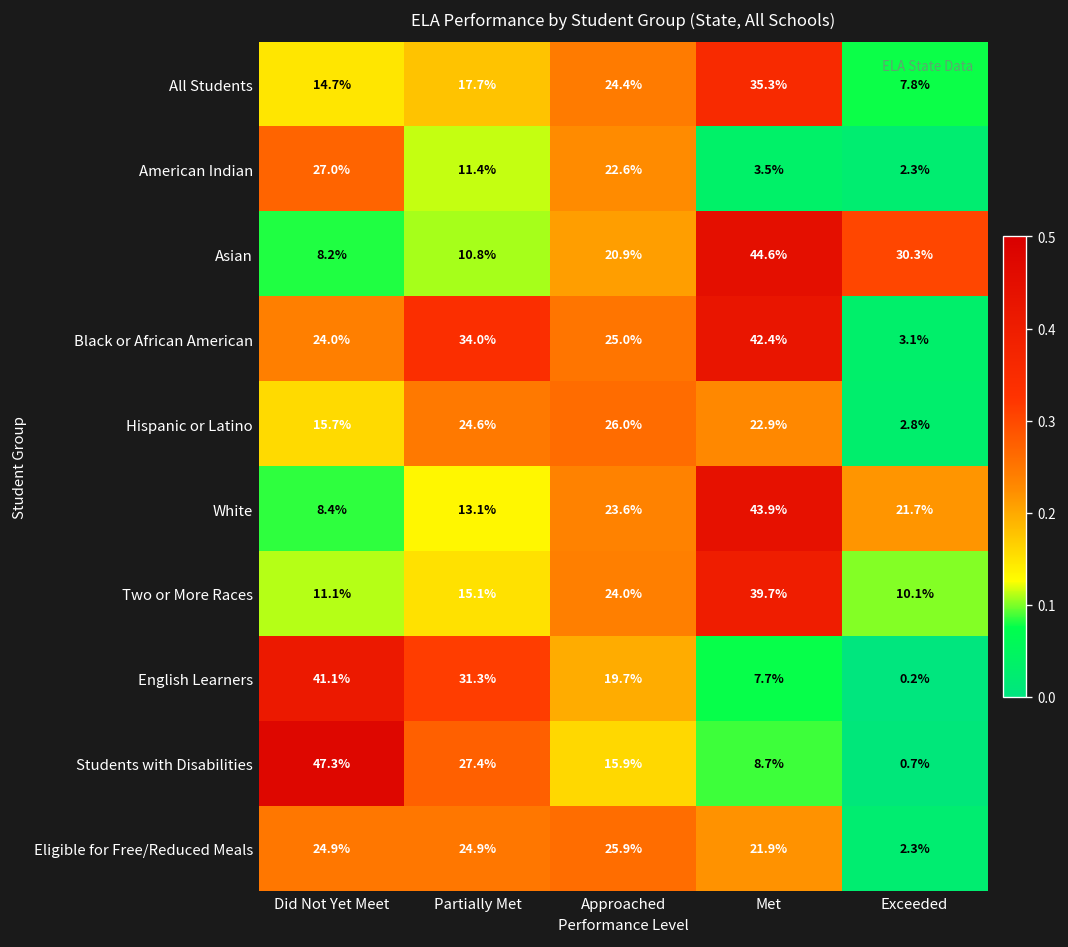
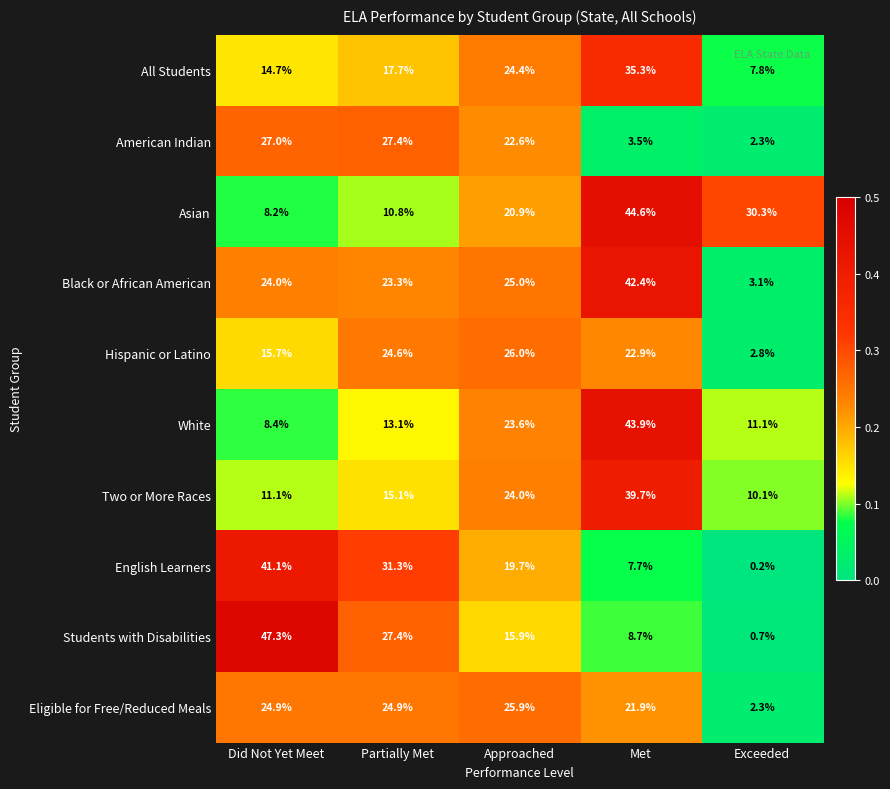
American Indian, Partially Met: 11.4% -> 27.4%
Black or African American, Partially Met: 34.0% -> 23.3%
White, Exceeded: 21.7% -> 11.1%
